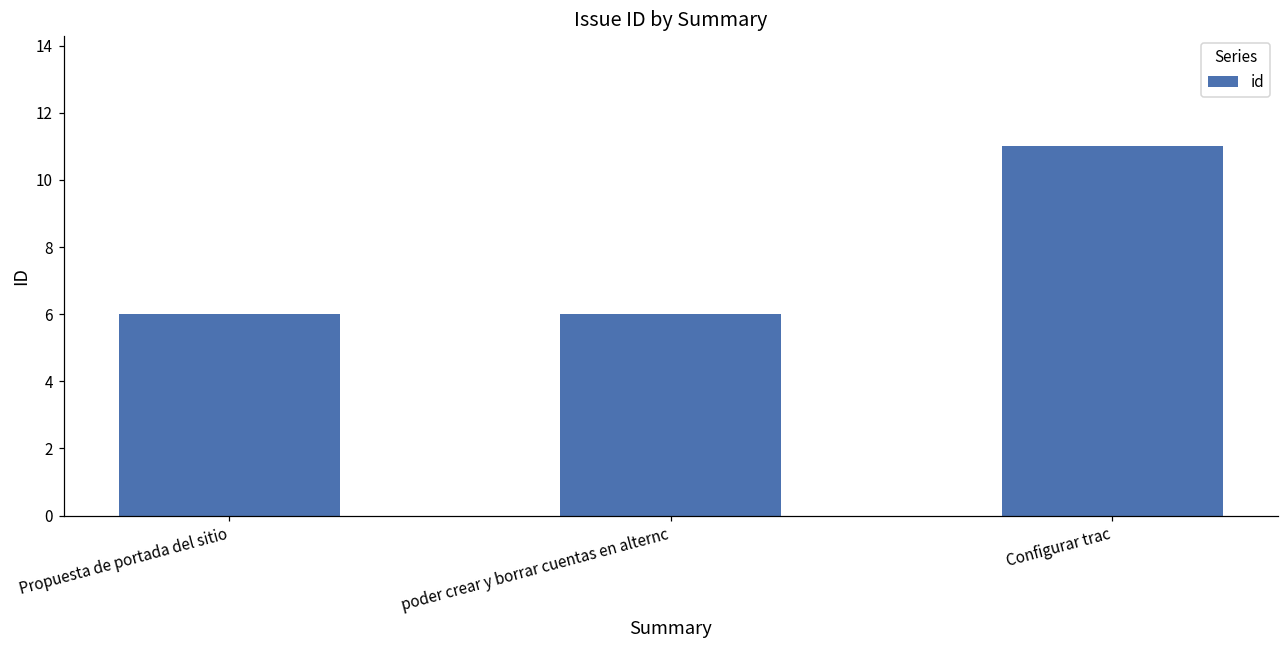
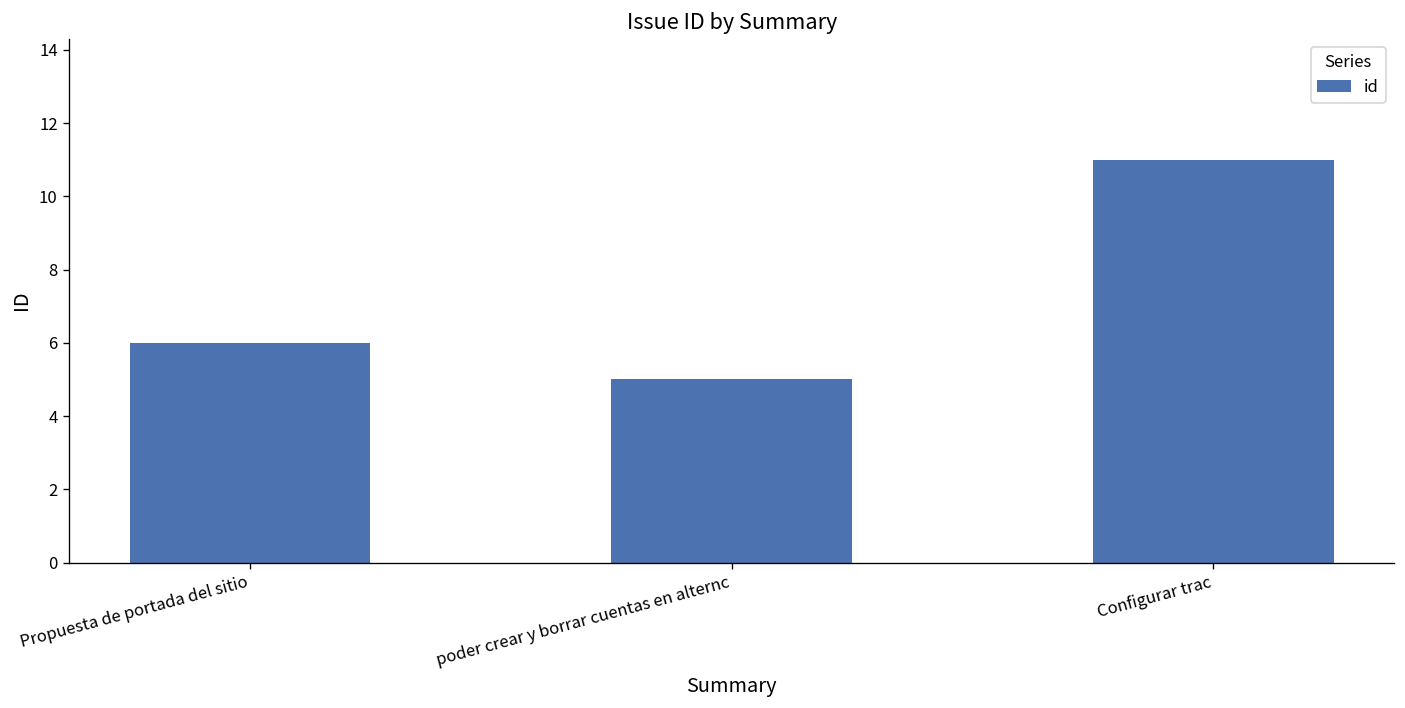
poder crear y borrar cuentas en alternc: 6 -> 5
